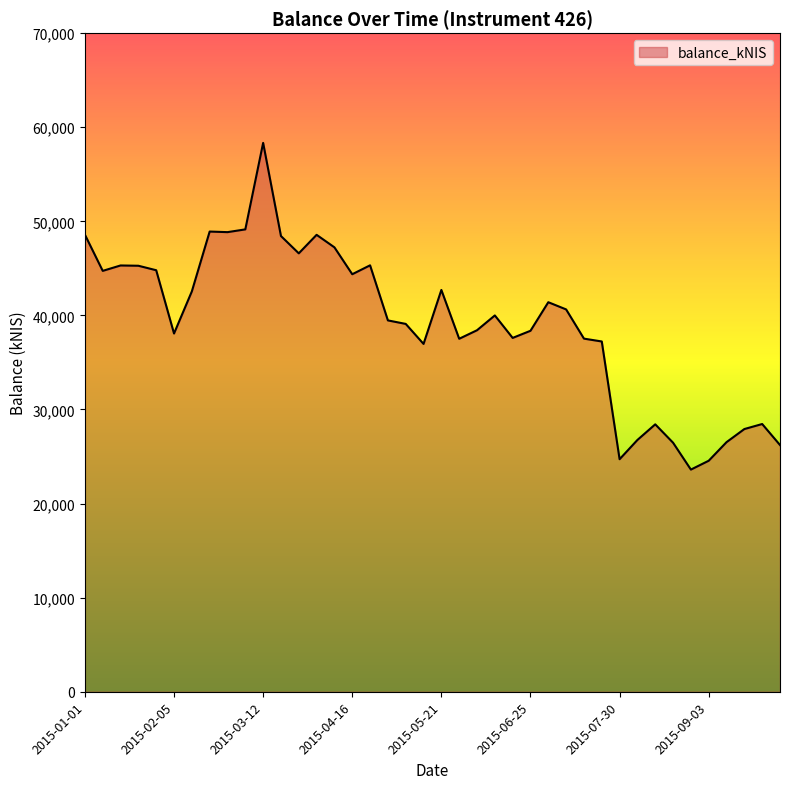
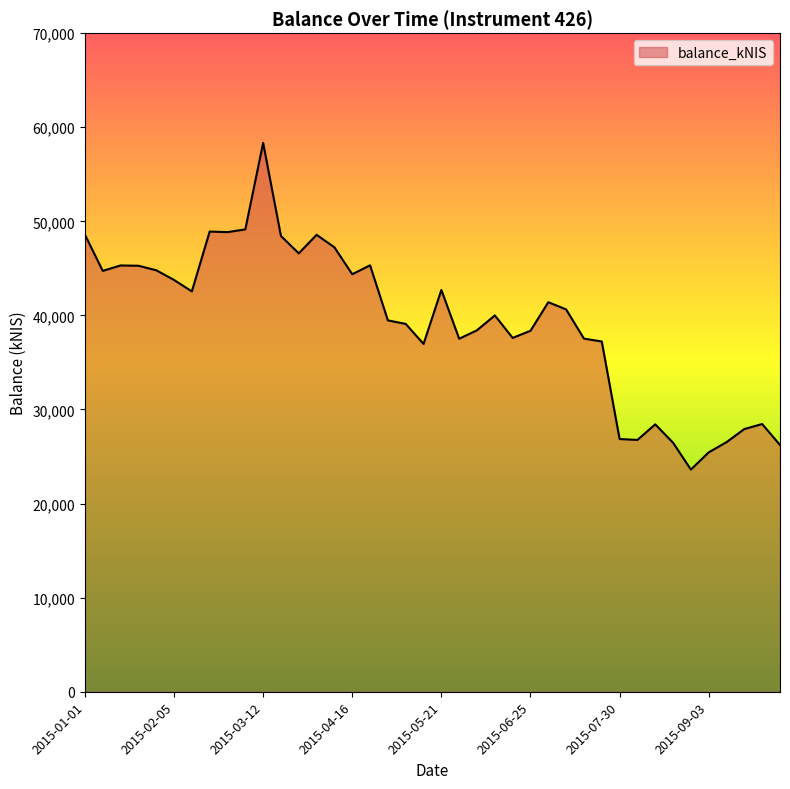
2015-02-05: 38,000 -> 44,000
2015-07-30: 25,000 -> 27,000
2015-09-03: 24,600 -> 25,400
